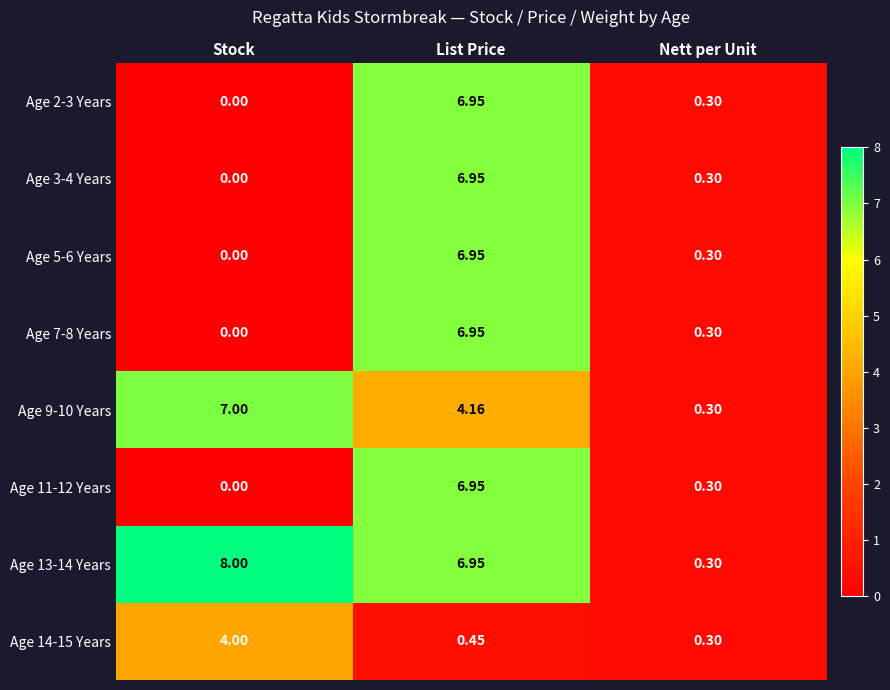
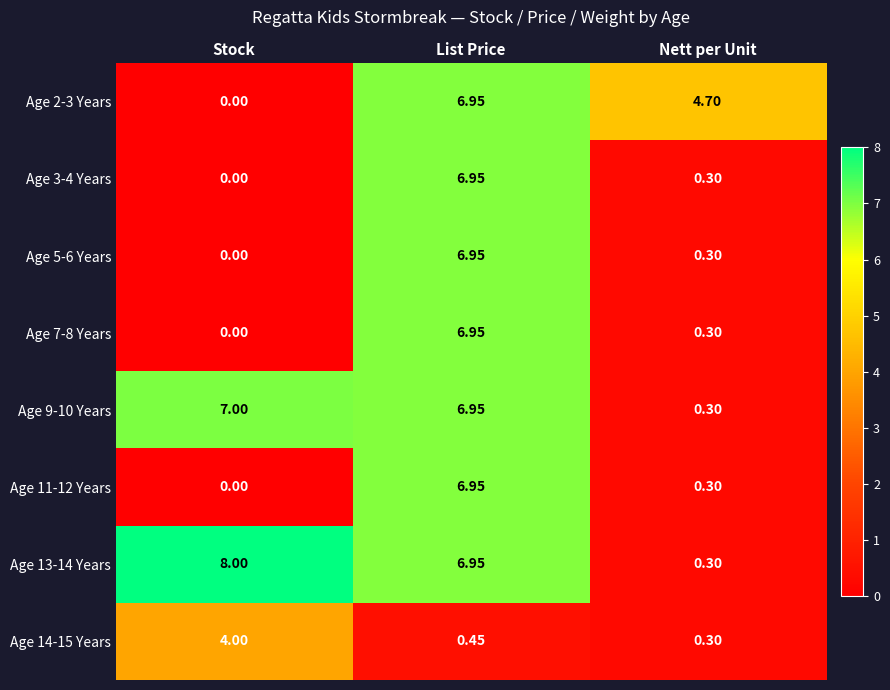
Age 2-3 Years, Nett per Unit: 0.30 -> 4.70
Age 9-10 Years, List Price: 4.16 -> 6.95
